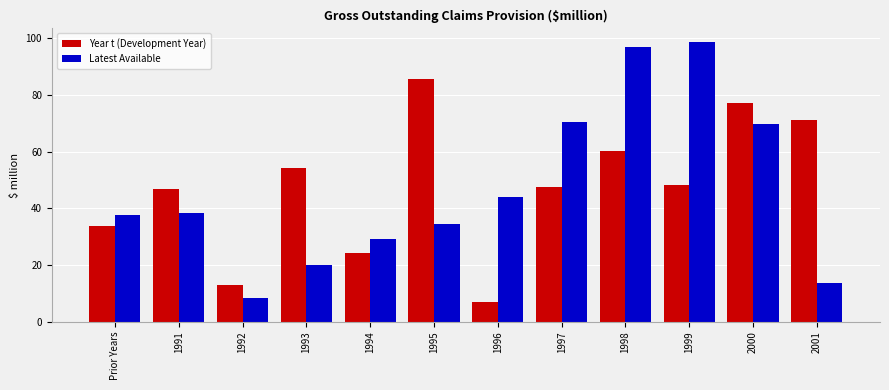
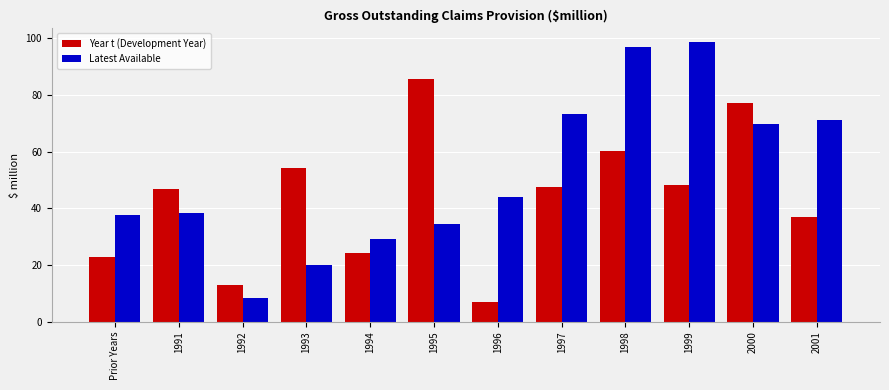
Year t (Development Year), Prior Years: 34 -> 23
Latest Available, 1997: 70 -> 73
Year t (Development Year), 2001: 71 -> 37
Latest Available, 2001: 14 -> 71
